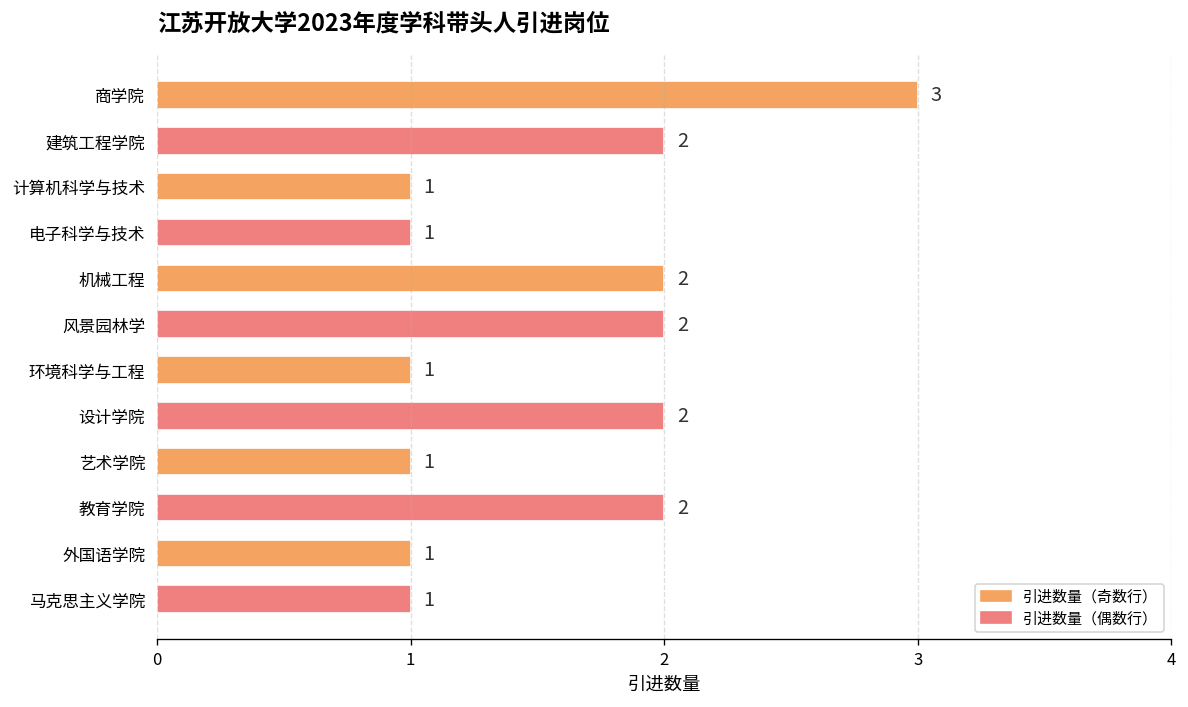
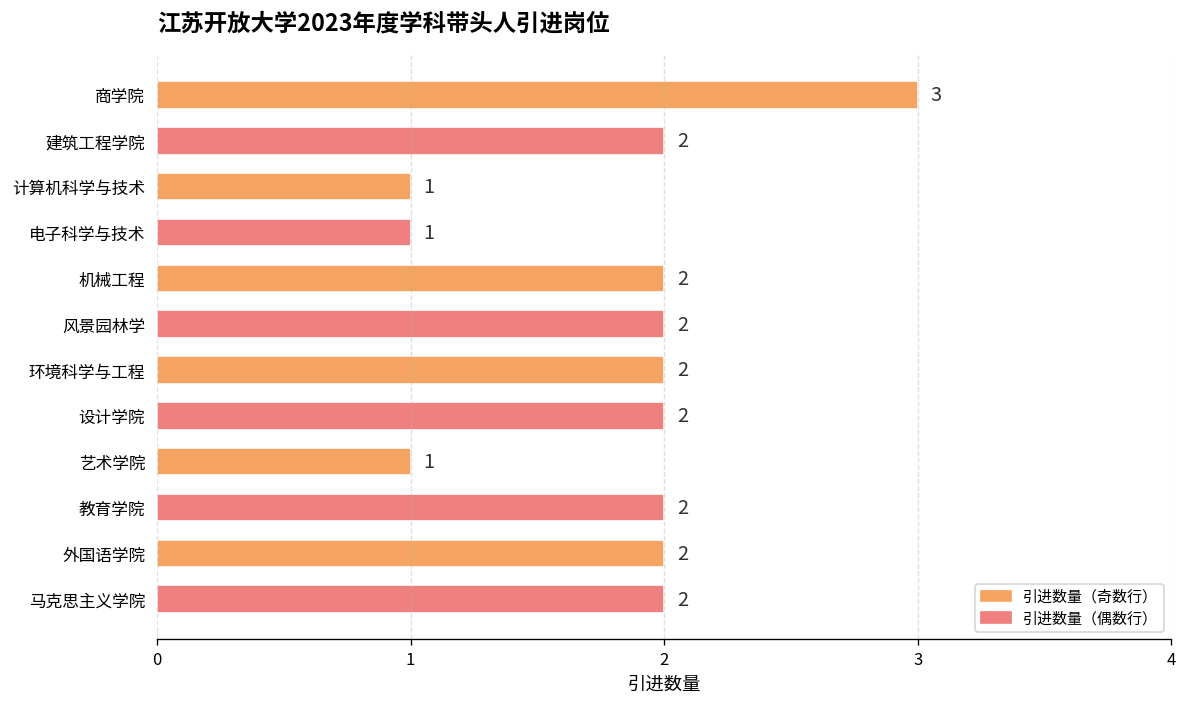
环境科学与工程: 1 -> 2
外国语学院: 1 -> 2
马克思主义学院: 1 -> 2
